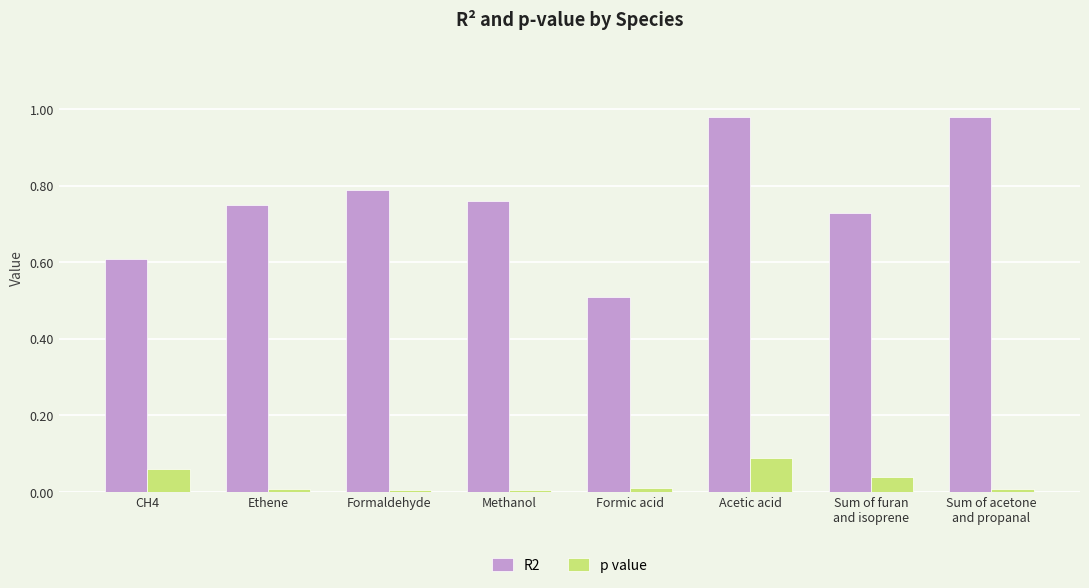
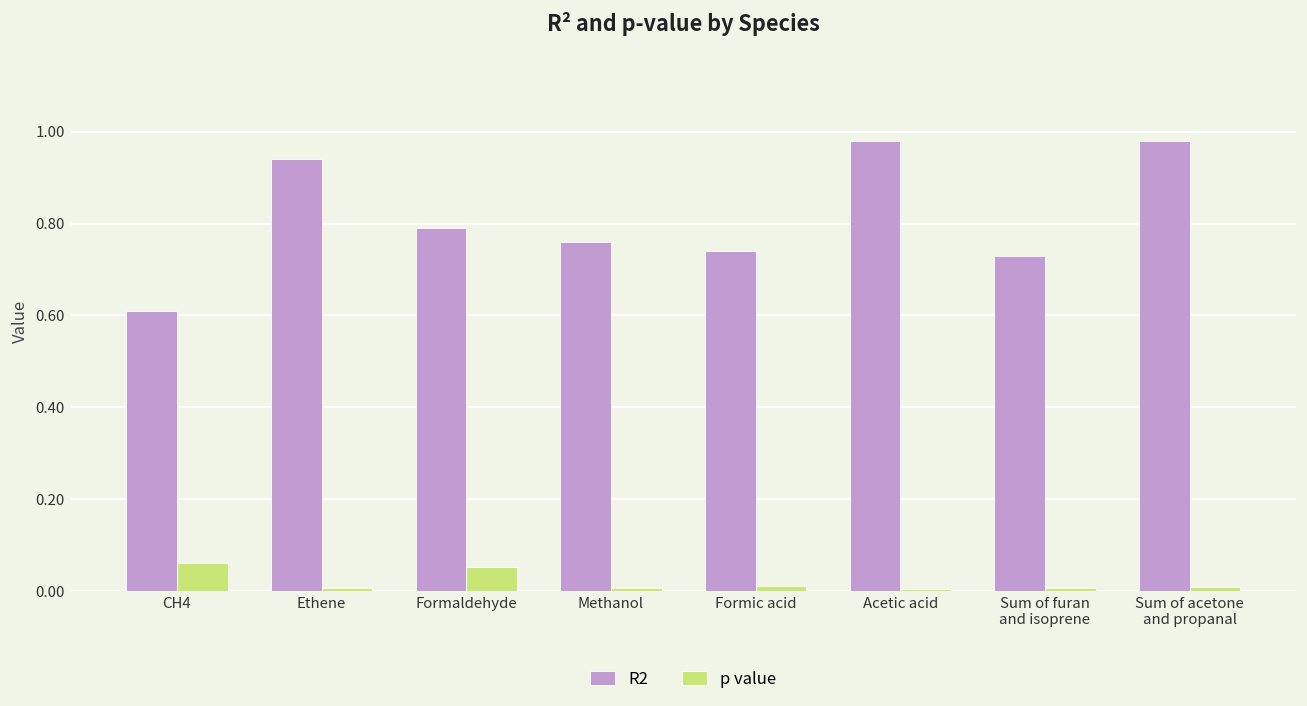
R2, Ethene: 0.75 -> 0.94
p value, Formaldehyde: 0.01 -> 0.05
R2, Formic acid: 0.51 -> 0.74
p value, Acetic acid: 0.09 -> 0.00
p value, Sum of furan and isoprene: 0.04 -> 0.01
